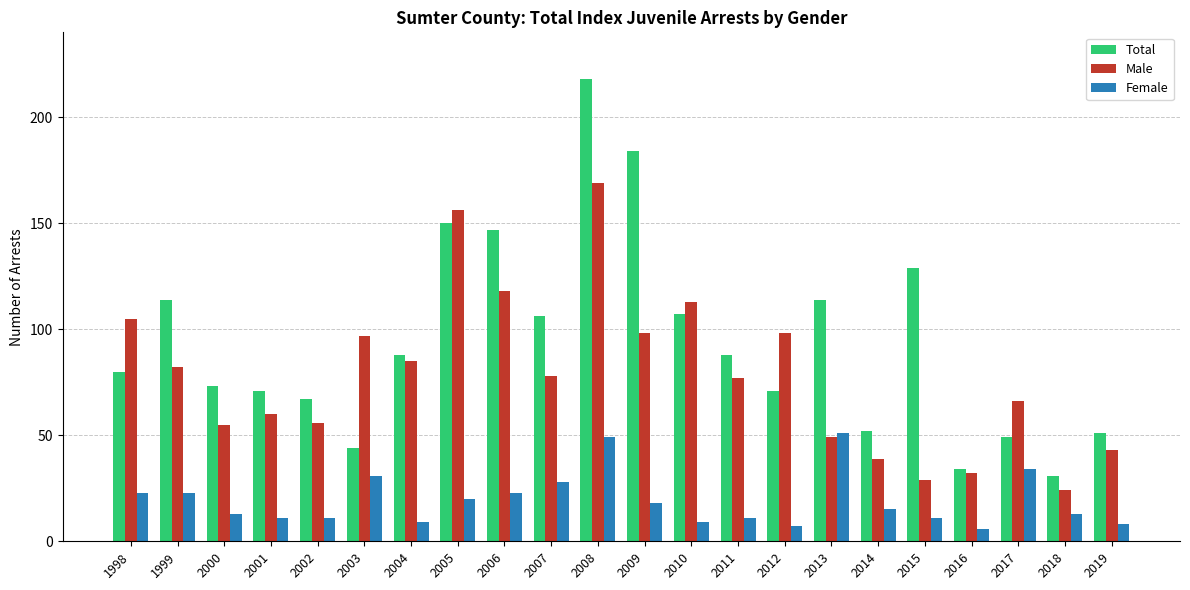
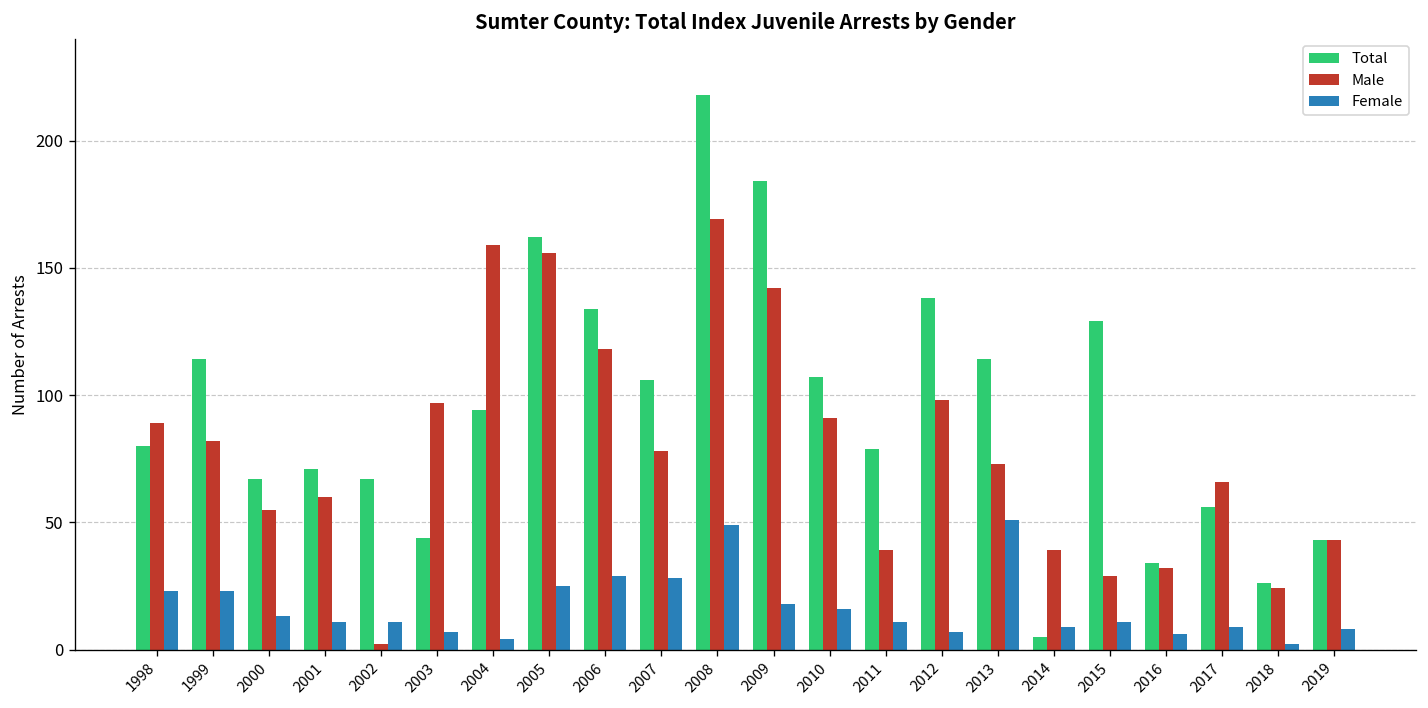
Male, 1998: 105 -> 89
Total, 2000: 73 -> 67
Male, 2002: 56 -> 2
Female, 2003: 31 -> 7
Total, 2004: 88 -> 94
Male, 2004: 85 -> 159
Female, 2004: 9 -> 4
Total, 2005: 150 -> 162
Female, 2005: 20 -> 25
Total, 2006: 147 -> 134
Female, 2006: 23 -> 29
Male, 2009: 98 -> 142
Male, 2010: 113 -> 91
Female, 2010: 9 -> 16
Total, 2011: 88 -> 79
Male, 2011: 77 -> 39
Total, 2012: 71 -> 138
Male, 2013: 49 -> 73
Total, 2014: 52 -> 5
Female, 2014: 15 -> 9
Total, 2017: 49 -> 56
Female, 2017: 34 -> 9
Total, 2018: 31 -> 26
Female, 2018: 13 -> 2
Total, 2019: 51 -> 43
